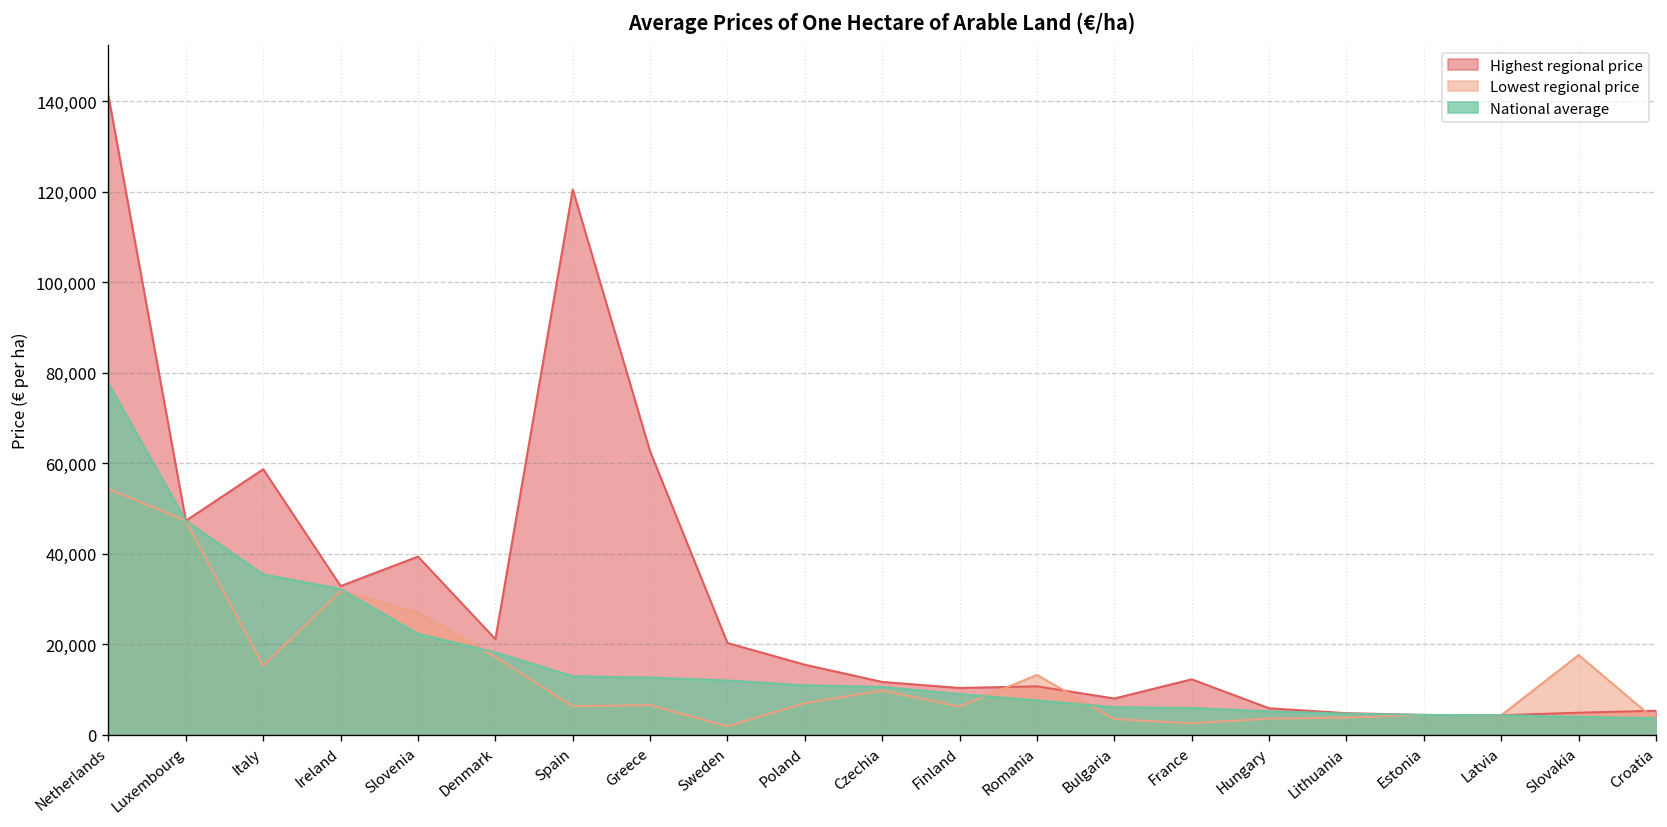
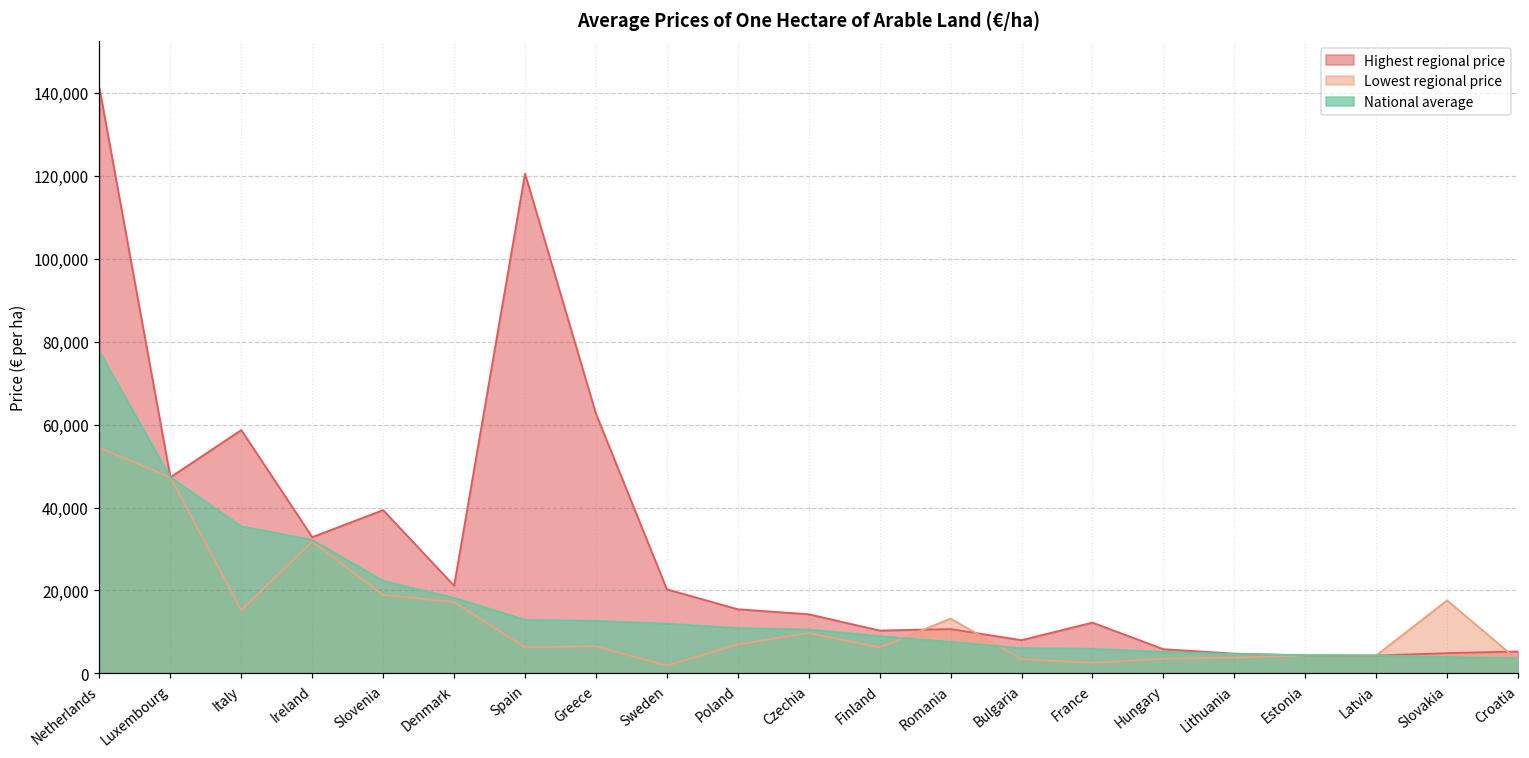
Lowest regional price, Slovenia: 27,000 -> 19,000
Highest regional price, Czechia: 12,000 -> 14,000
